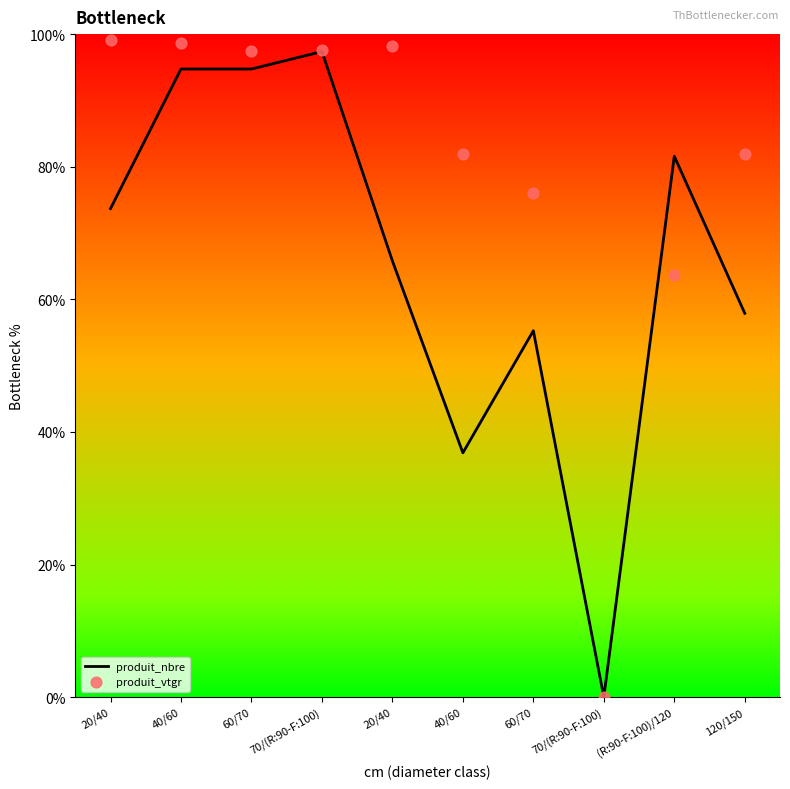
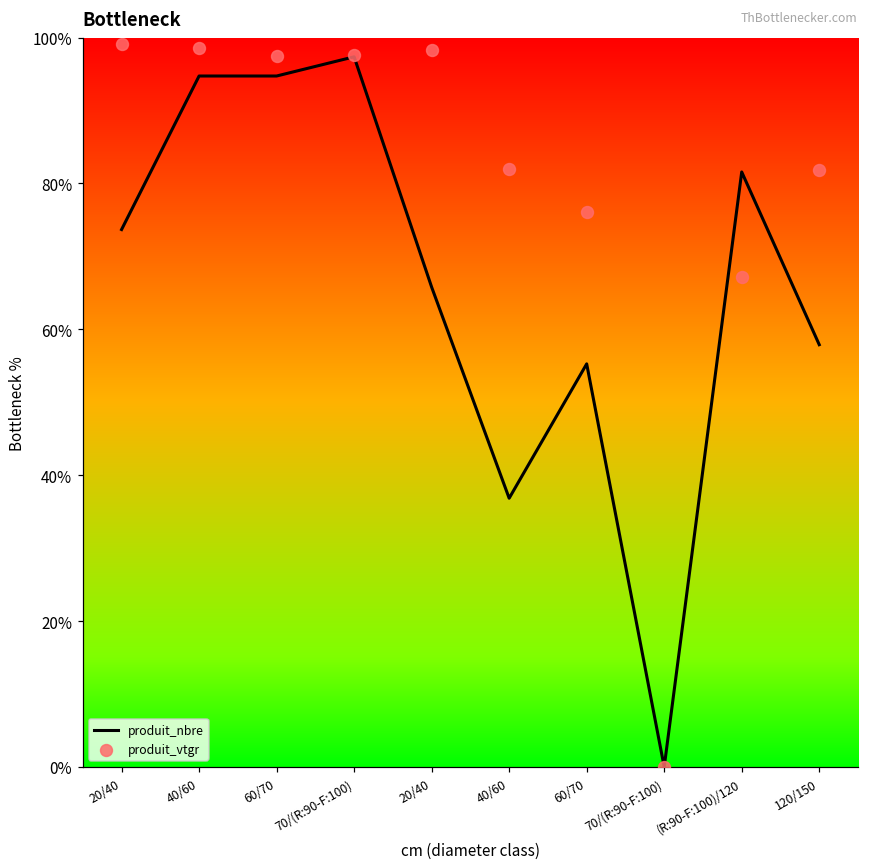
produit_vtgr, (R:90-F:100)/120: 64% -> 67%
